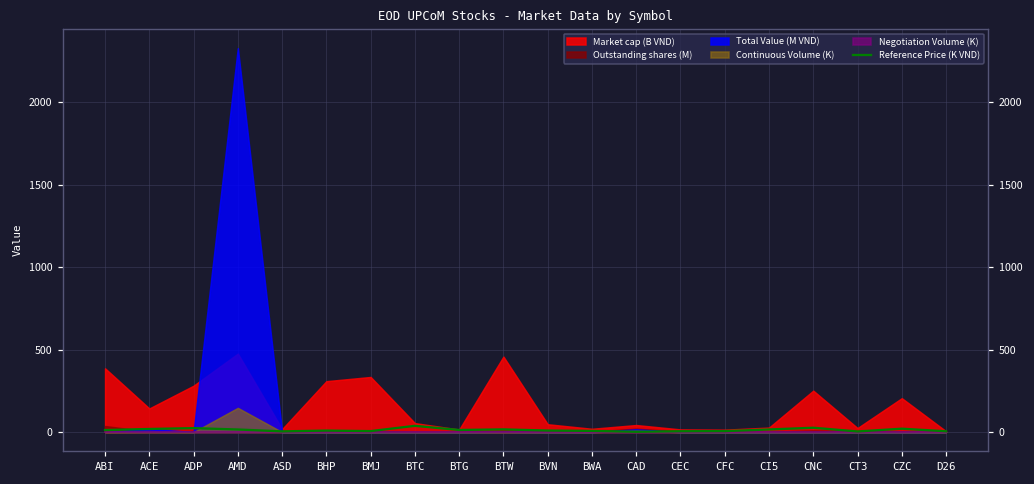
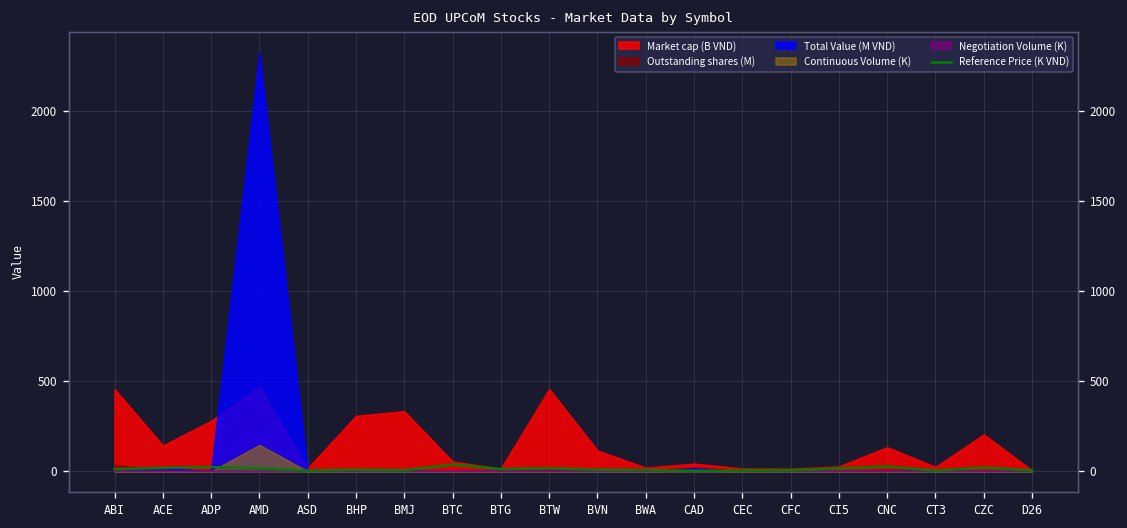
Market cap (B VND), ABI: 390 -> 460
Market cap (B VND), BVN: 50 -> 120
Market cap (B VND), CNC: 250 -> 130
